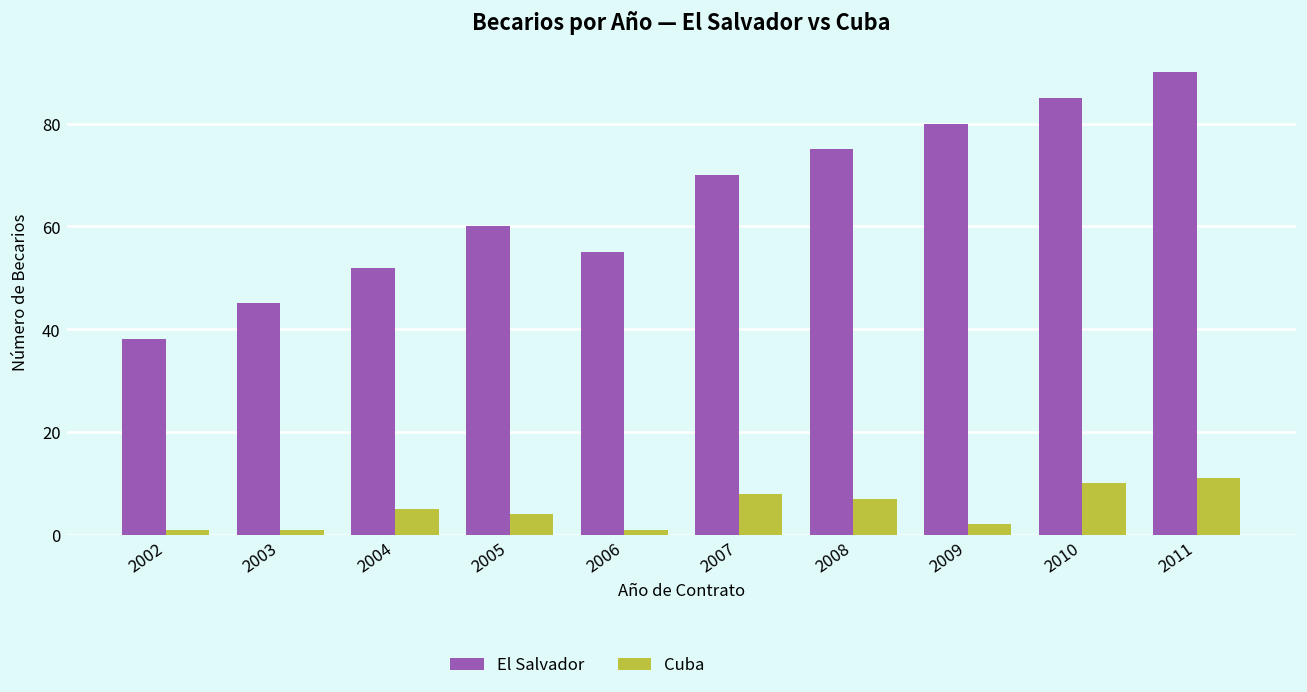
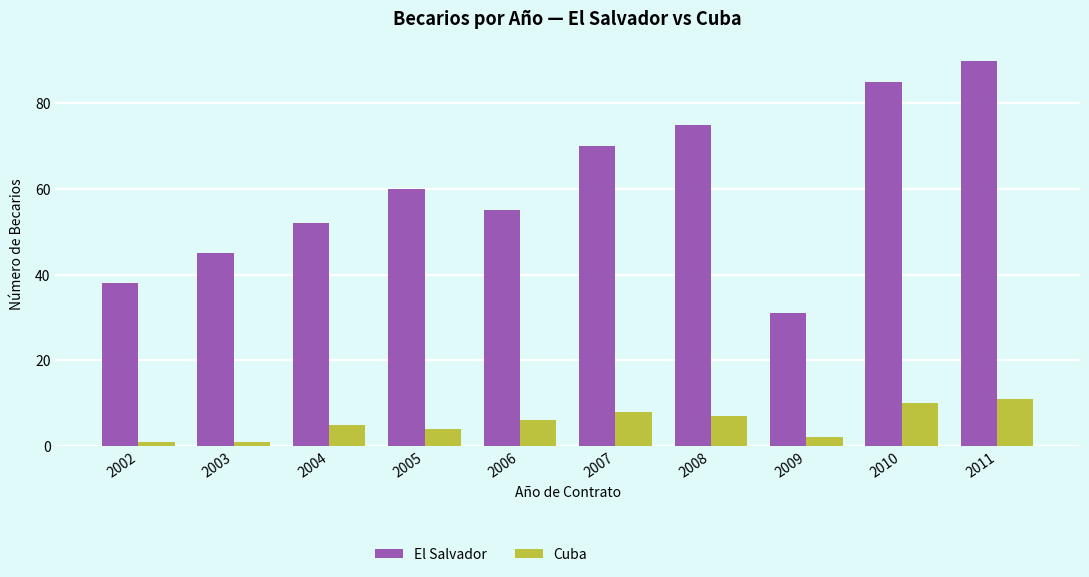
Cuba, 2006: 1 -> 6
El Salvador, 2009: 80 -> 31
